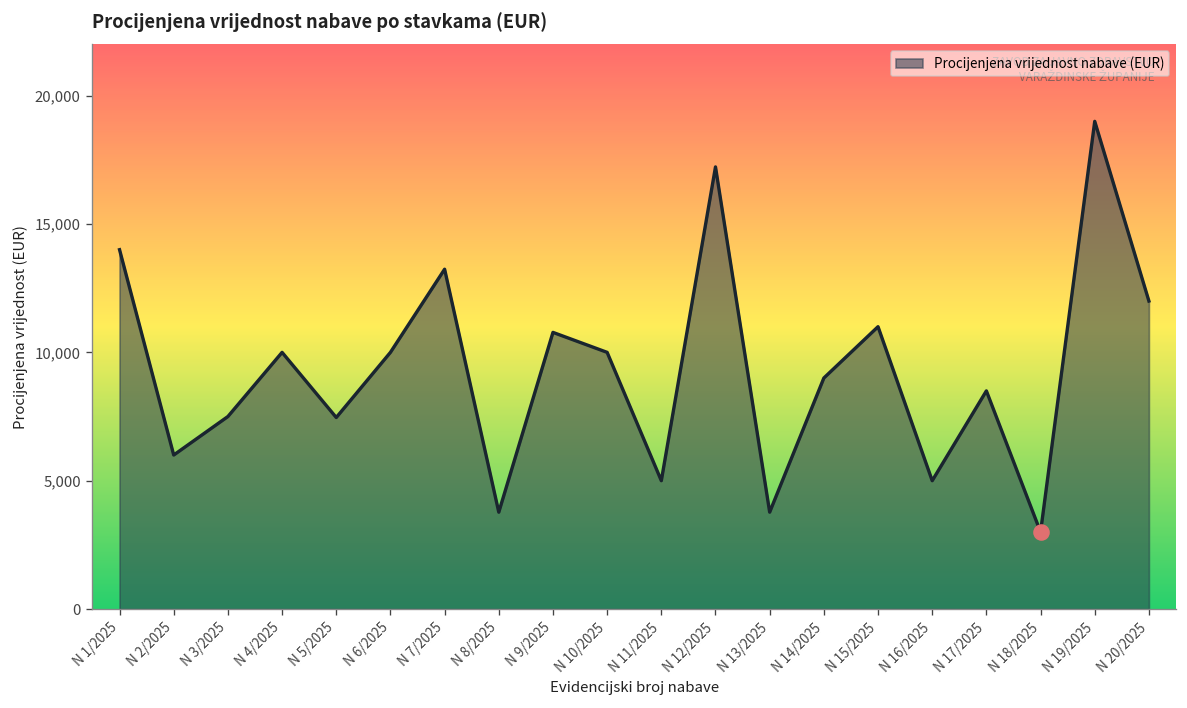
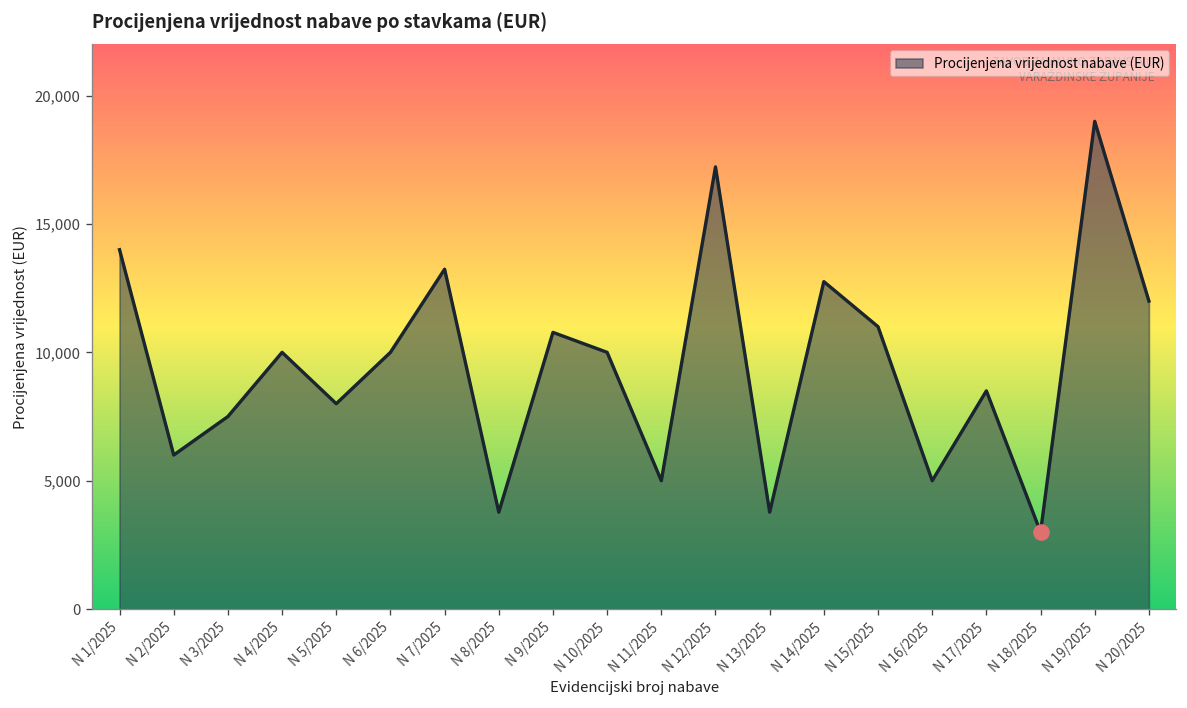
Procijenjena vrijednost nabave (EUR), N 5/2025: 7,500 -> 8,000
Procijenjena vrijednost nabave (EUR), N 14/2025: 9,000 -> 12,800
